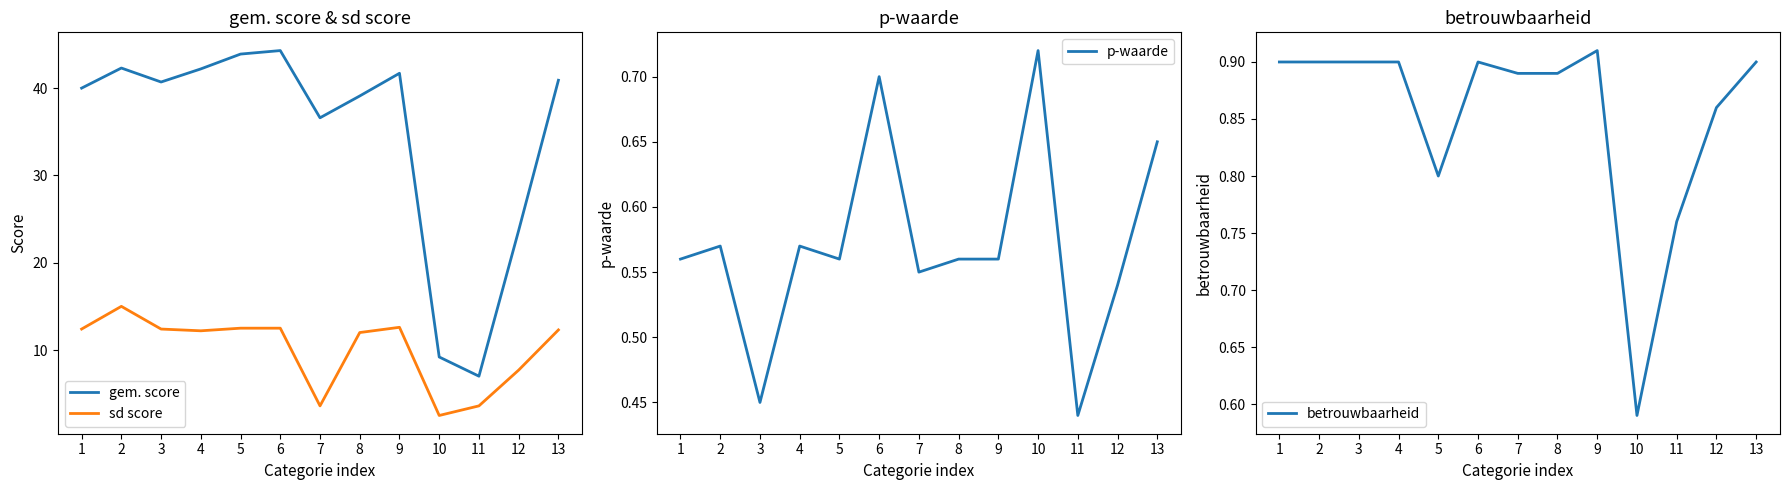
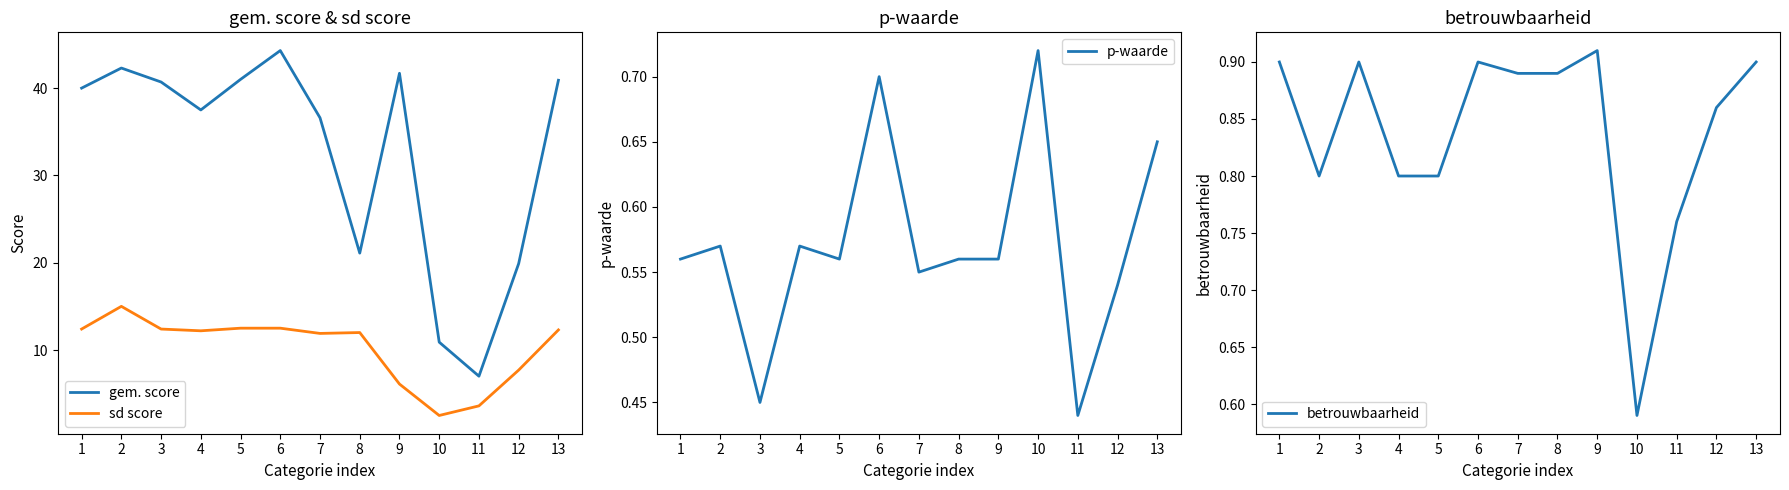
gem. score & sd score, gem. score, 4: 42 -> 38
gem. score & sd score, gem. score, 5: 44 -> 41
gem. score & sd score, sd score, 7: 4 -> 12
gem. score & sd score, gem. score, 8: 39 -> 21
gem. score & sd score, sd score, 9: 13 -> 6
gem. score & sd score, gem. score, 10: 9 -> 11
gem. score & sd score, gem. score, 12: 24 -> 20
betrouwbaarheid, 2: 0.9 -> 0.8
betrouwbaarheid, 4: 0.9 -> 0.8
